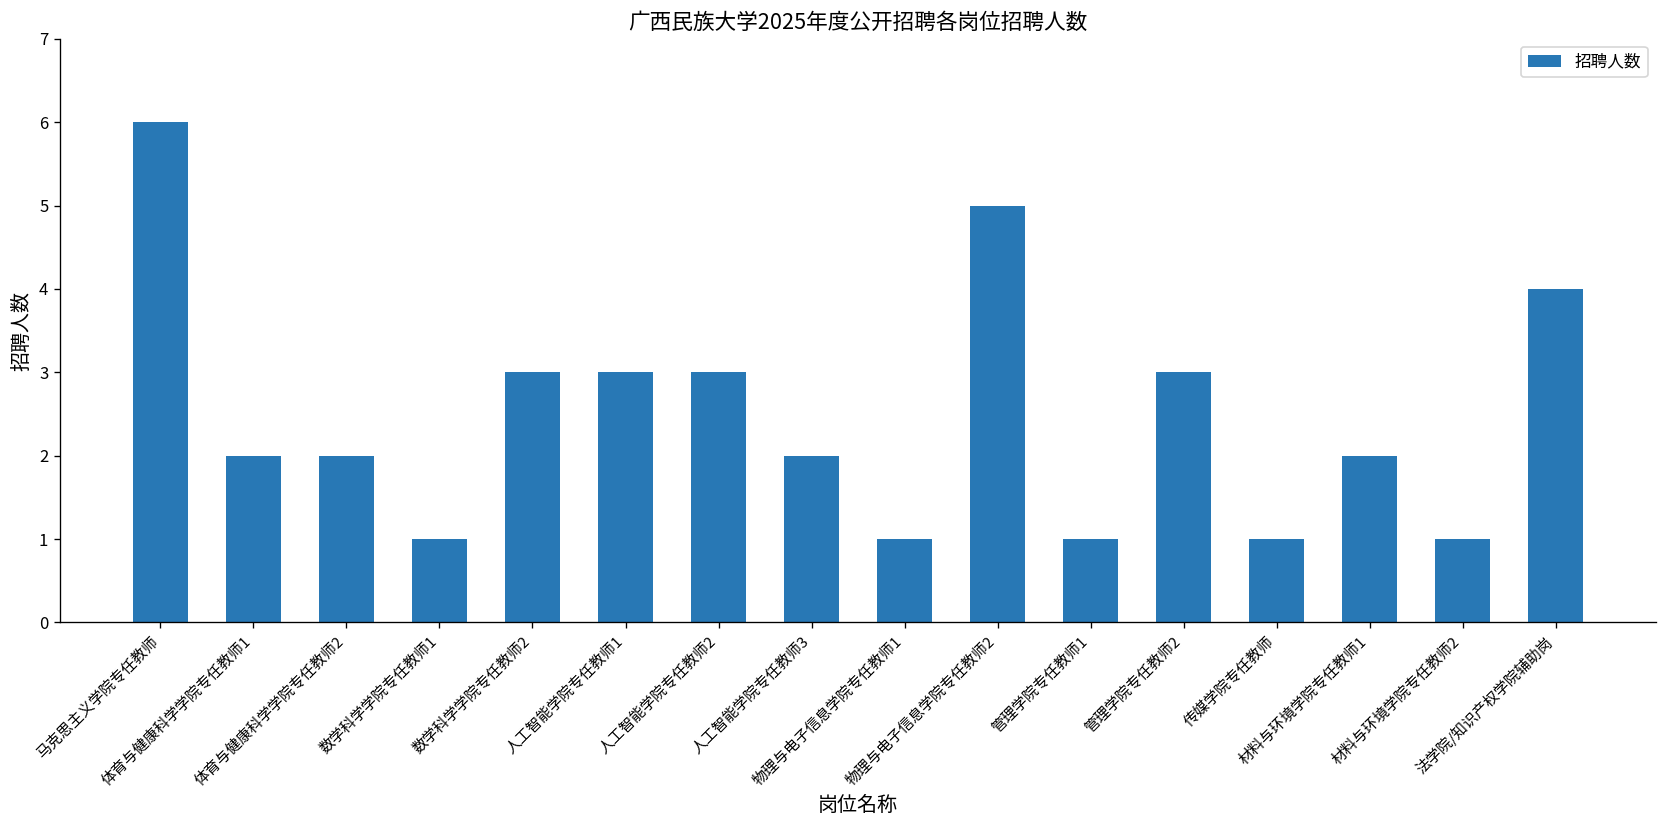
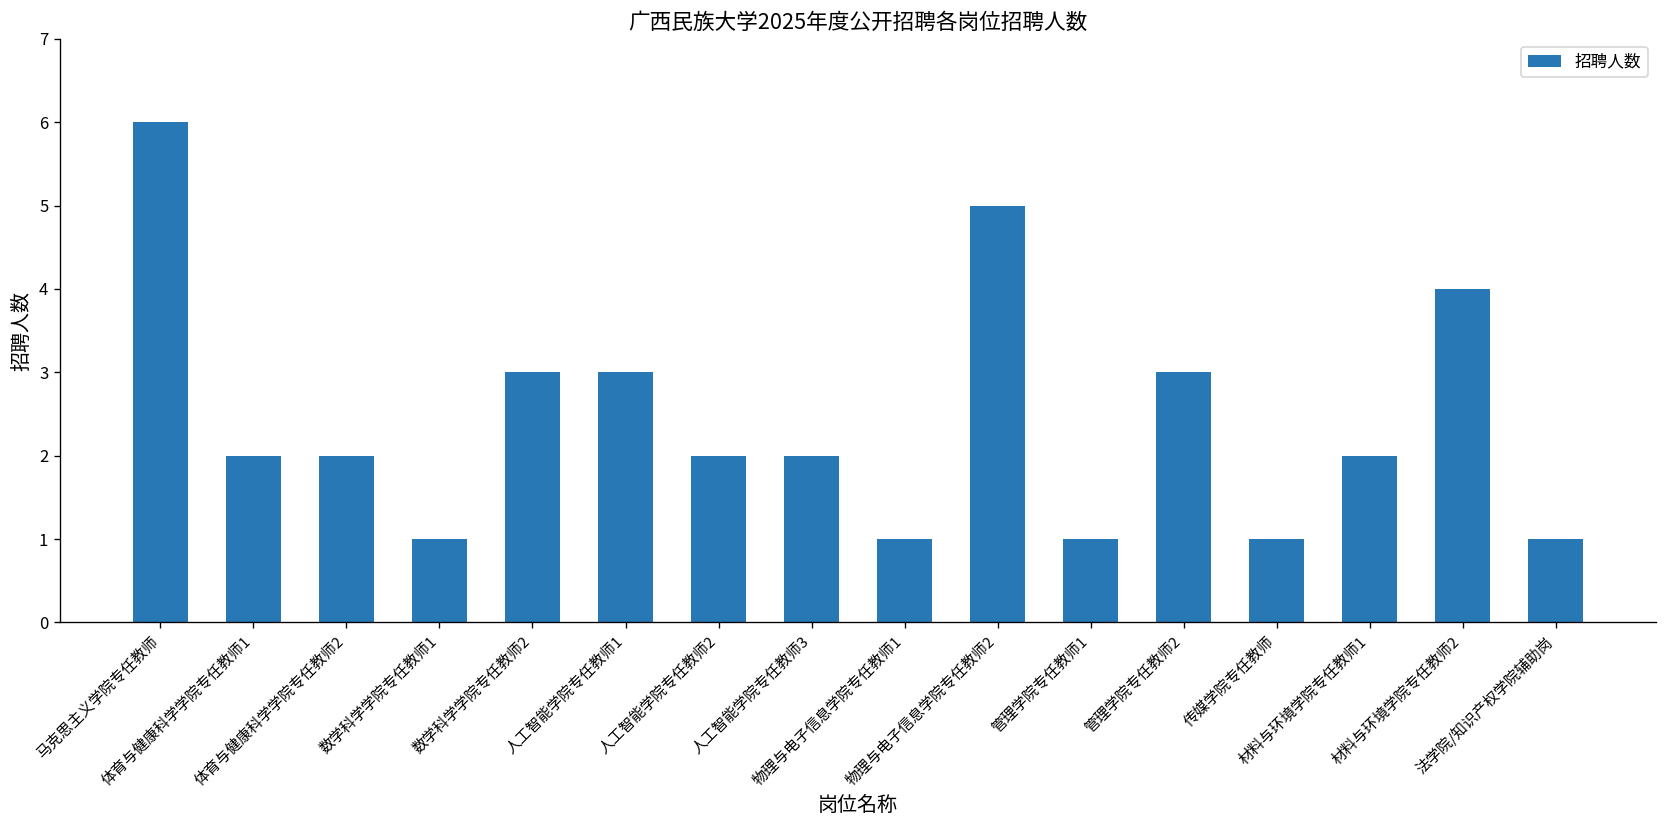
人工智能学院专任教师2: 3 -> 2
材料与环境学院专任教师2: 1 -> 4
法学院/知识产权学院辅助岗: 4 -> 1
